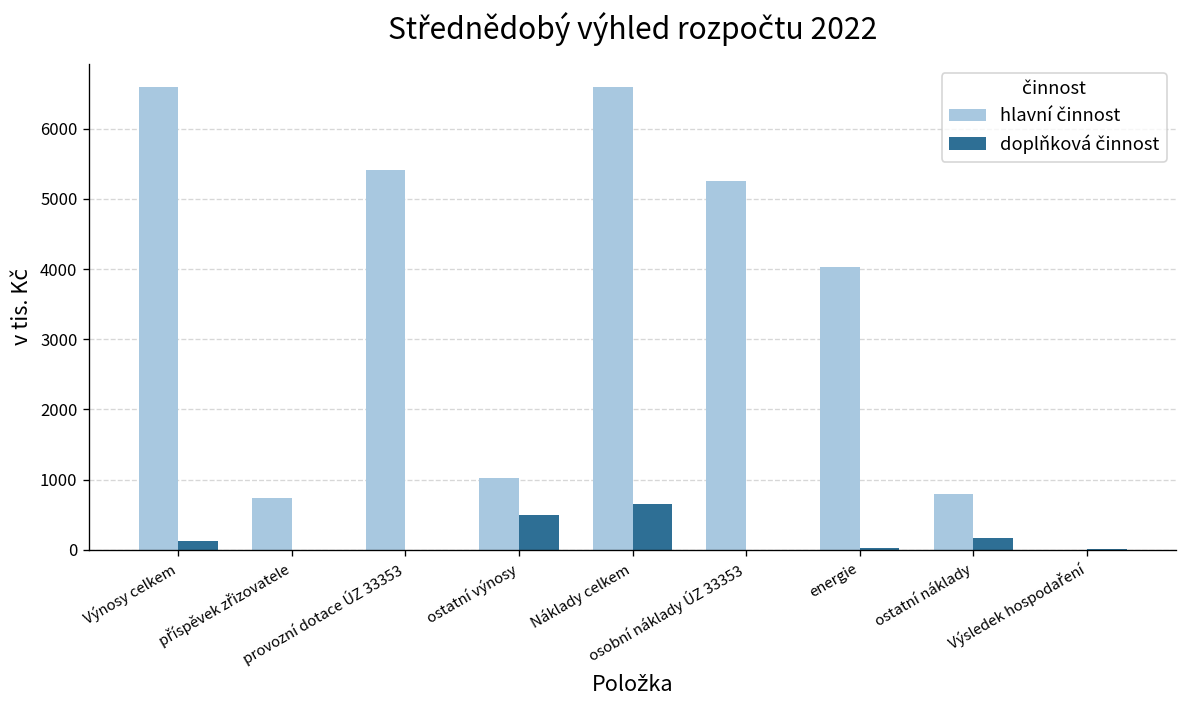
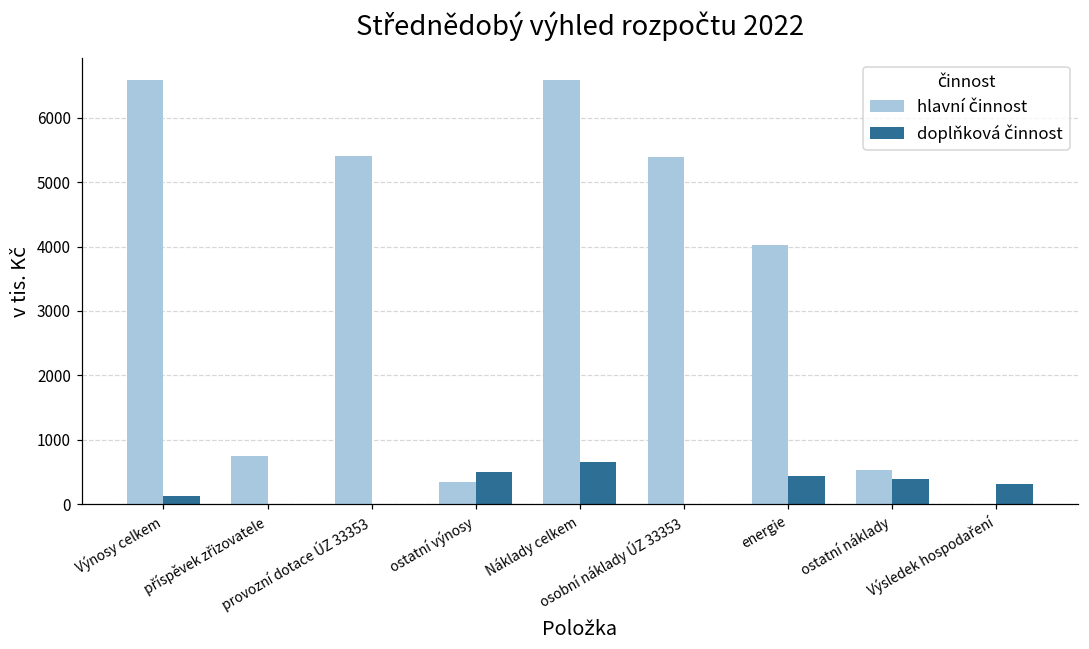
hlavní činnost, ostatní výnosy: 1000 -> 300
hlavní činnost, osobní náklady ÚZ 33353: 5300 -> 5400
doplňková činnost, energie: 0 -> 400
hlavní činnost, ostatní náklady: 800 -> 500
doplňková činnost, ostatní náklady: 200 -> 400
doplňková činnost, Výsledek hospodaření: 0 -> 300
